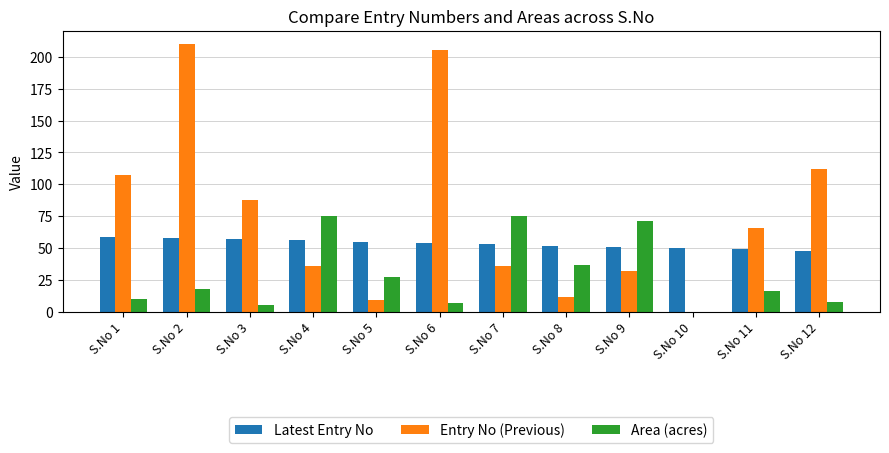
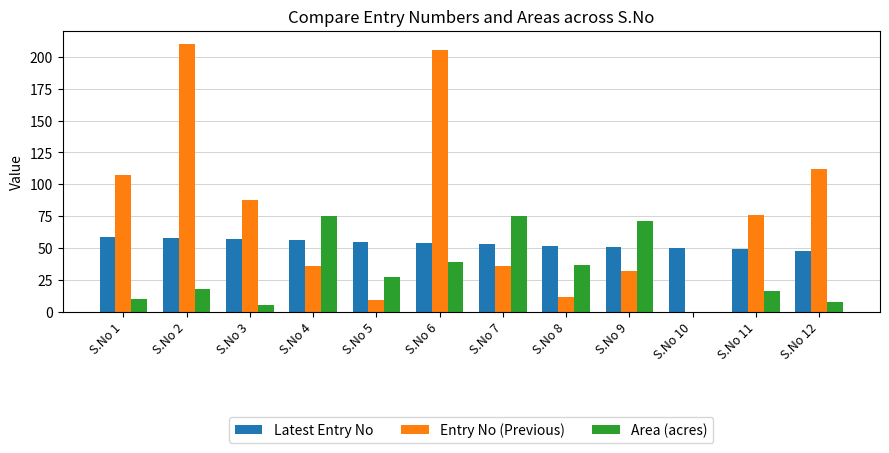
Area (acres), S.No 6: 7 -> 39
Entry No (Previous), S.No 11: 66 -> 76
